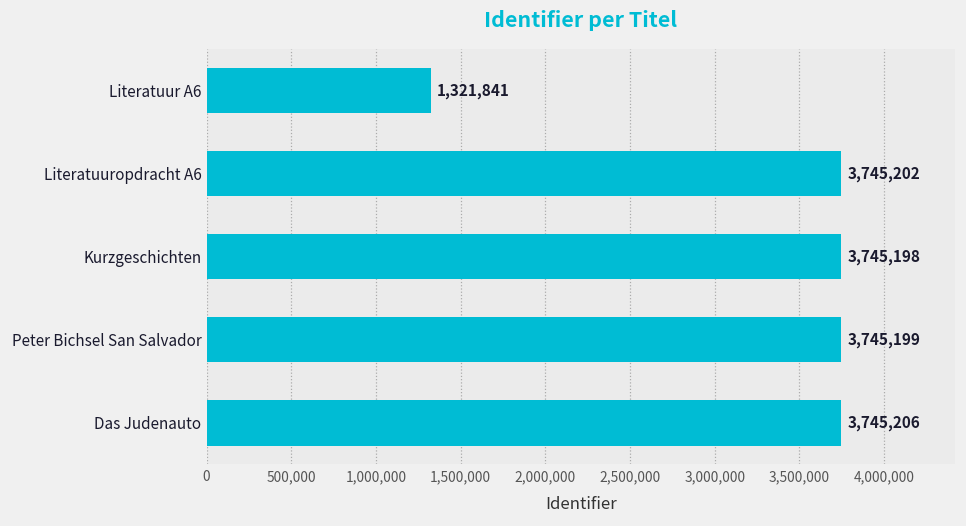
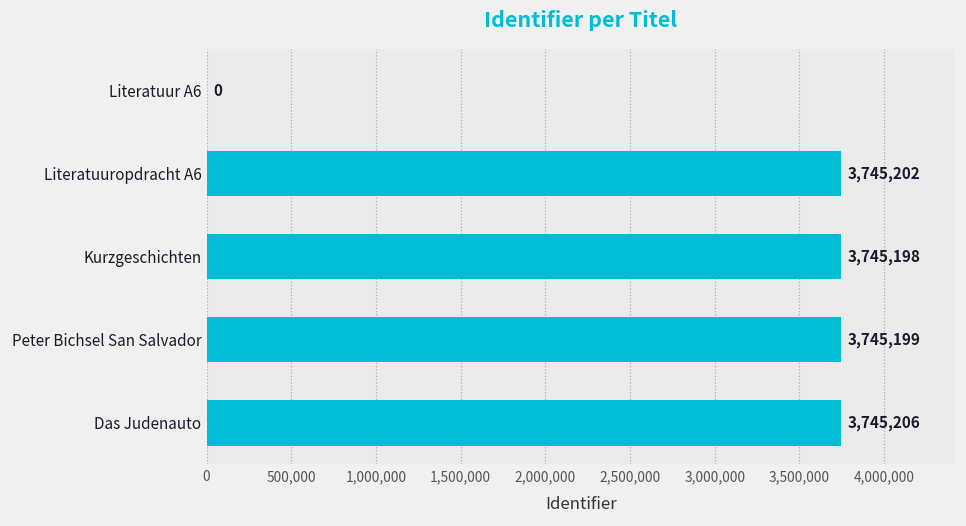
Literatuur A6: 1,321,841 -> 0
